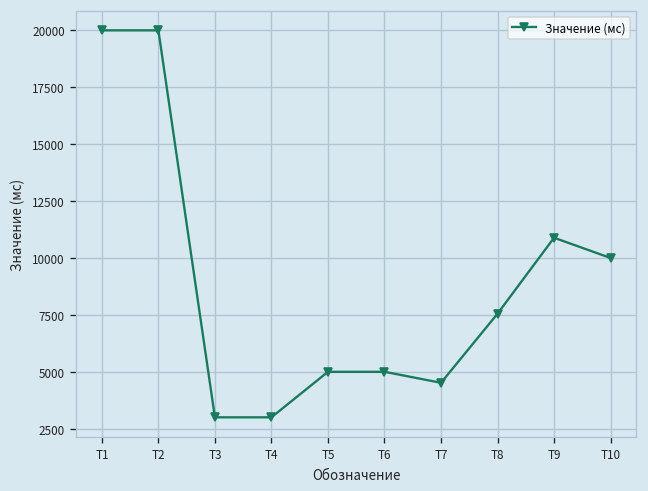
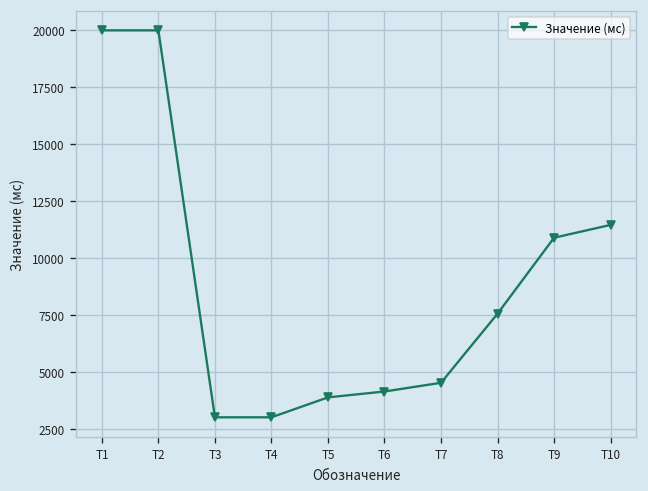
T5: 5000 -> 3900
T6: 5000 -> 4100
T10: 10000 -> 11500
